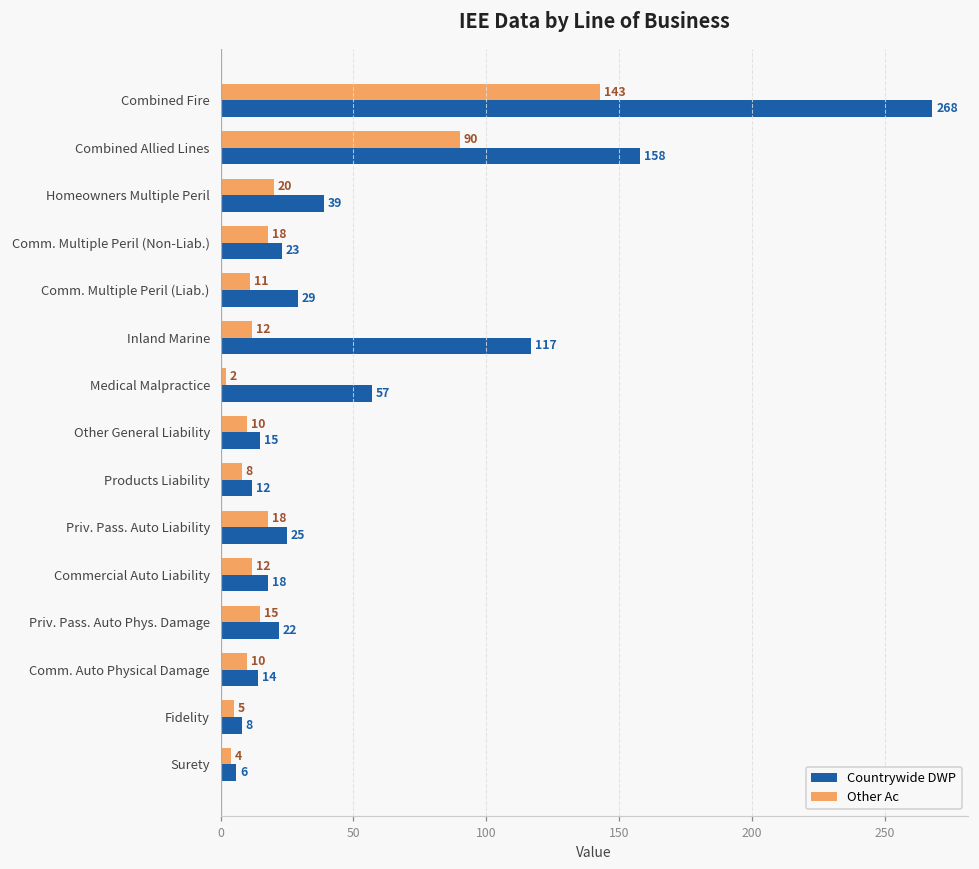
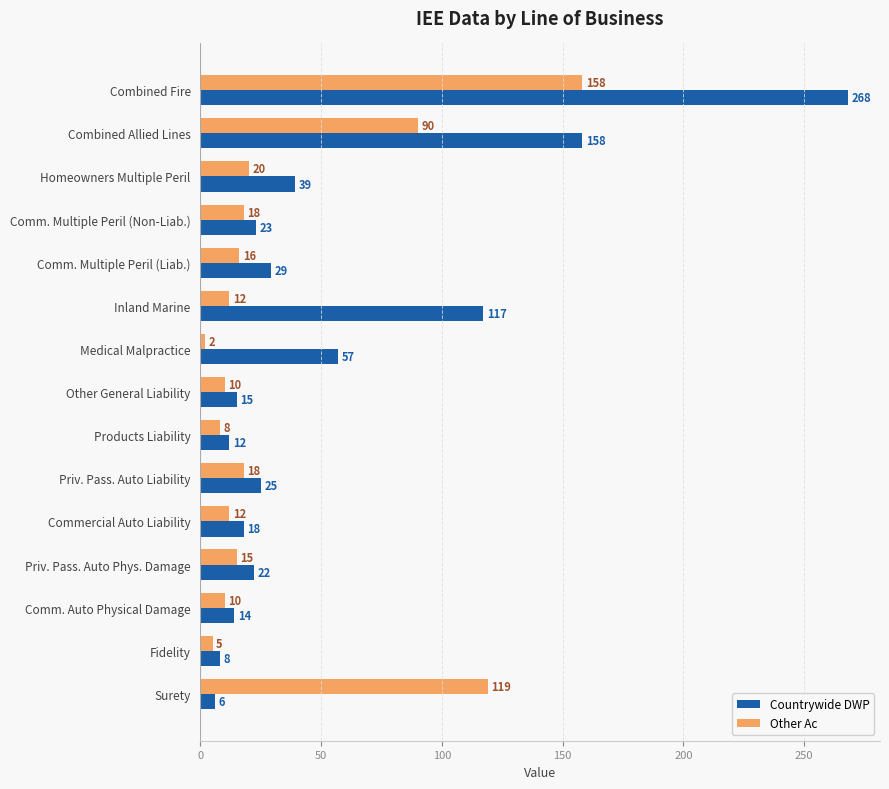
Other Ac, Combined Fire: 143 -> 158
Other Ac, Comm. Multiple Peril (Liab.): 11 -> 16
Other Ac, Surety: 4 -> 119
